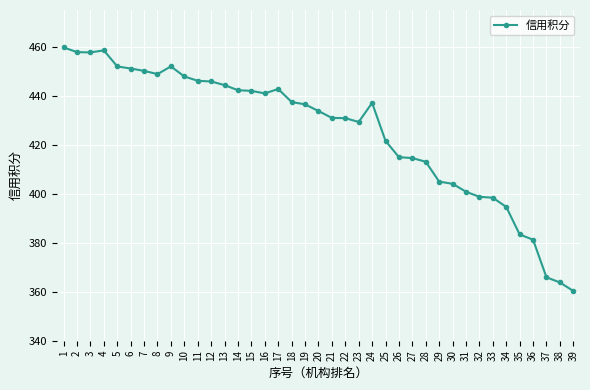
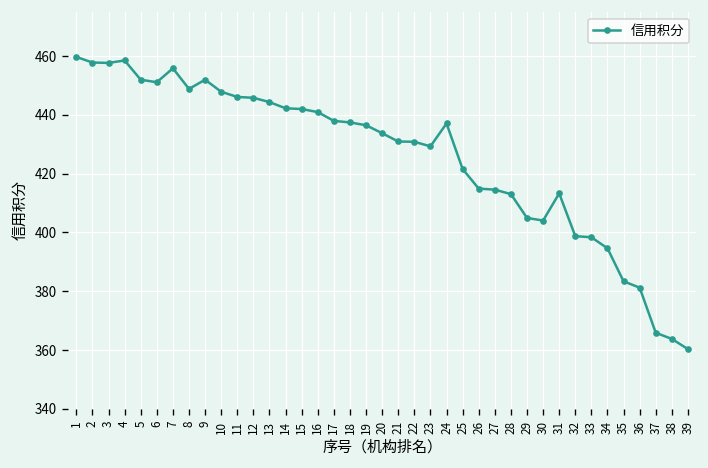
7: 450 -> 456
17: 443 -> 438
31: 401 -> 413
